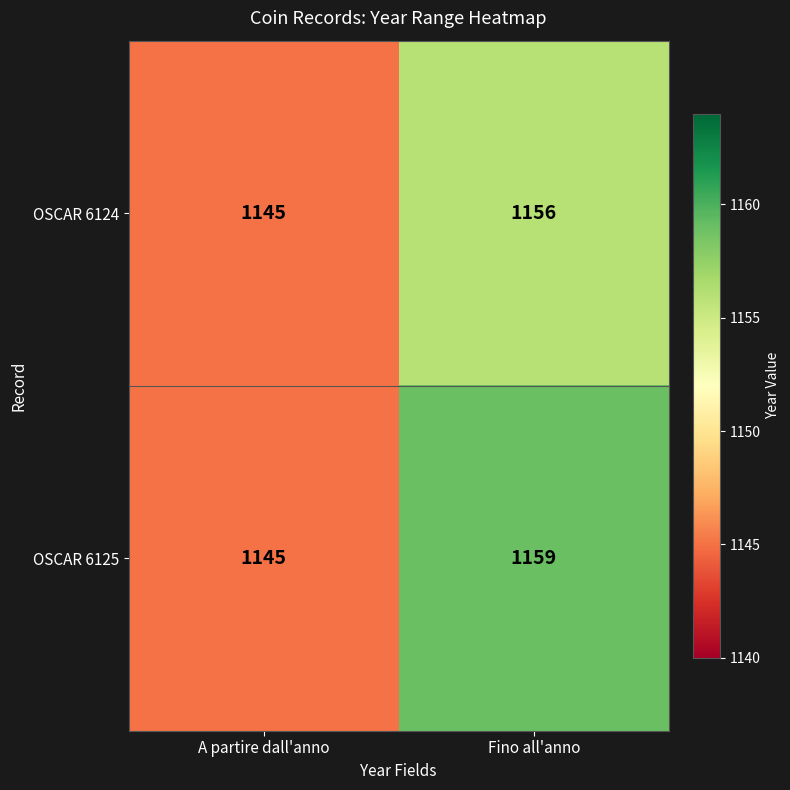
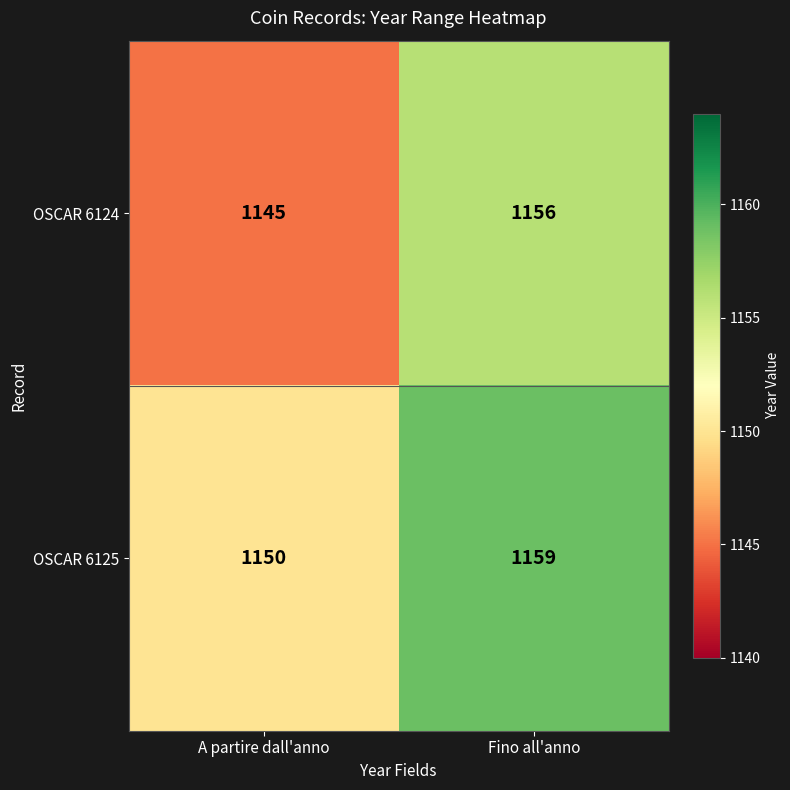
OSCAR 6125, A partire dall'anno: 1145 -> 1150
